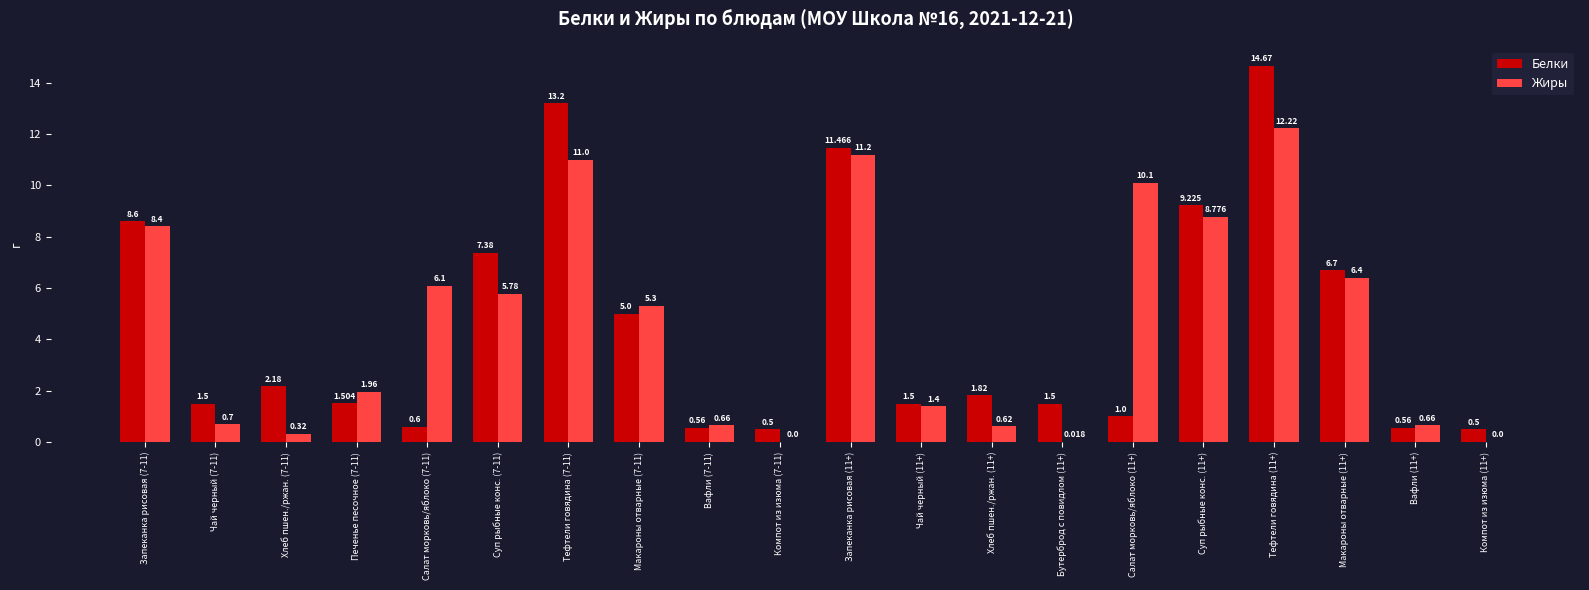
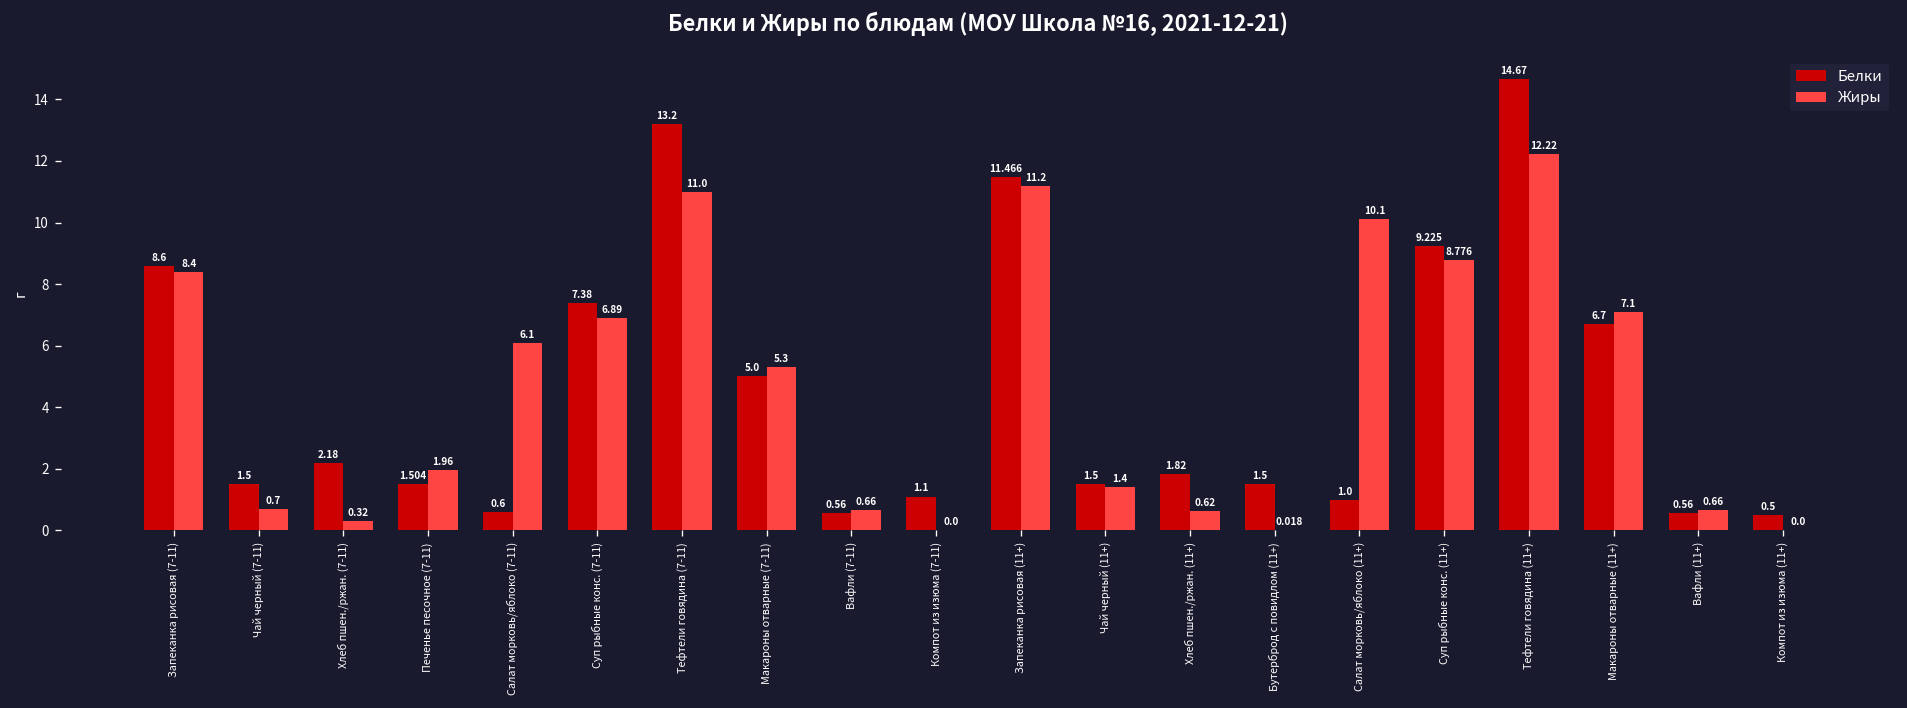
Жиры, Суп рыбные конс. (7-11): 5.78 -> 6.89
Белки, Компот из изюма (7-11): 0.5 -> 1.1
Жиры, Макароны отварные (11+): 6.4 -> 7.1
